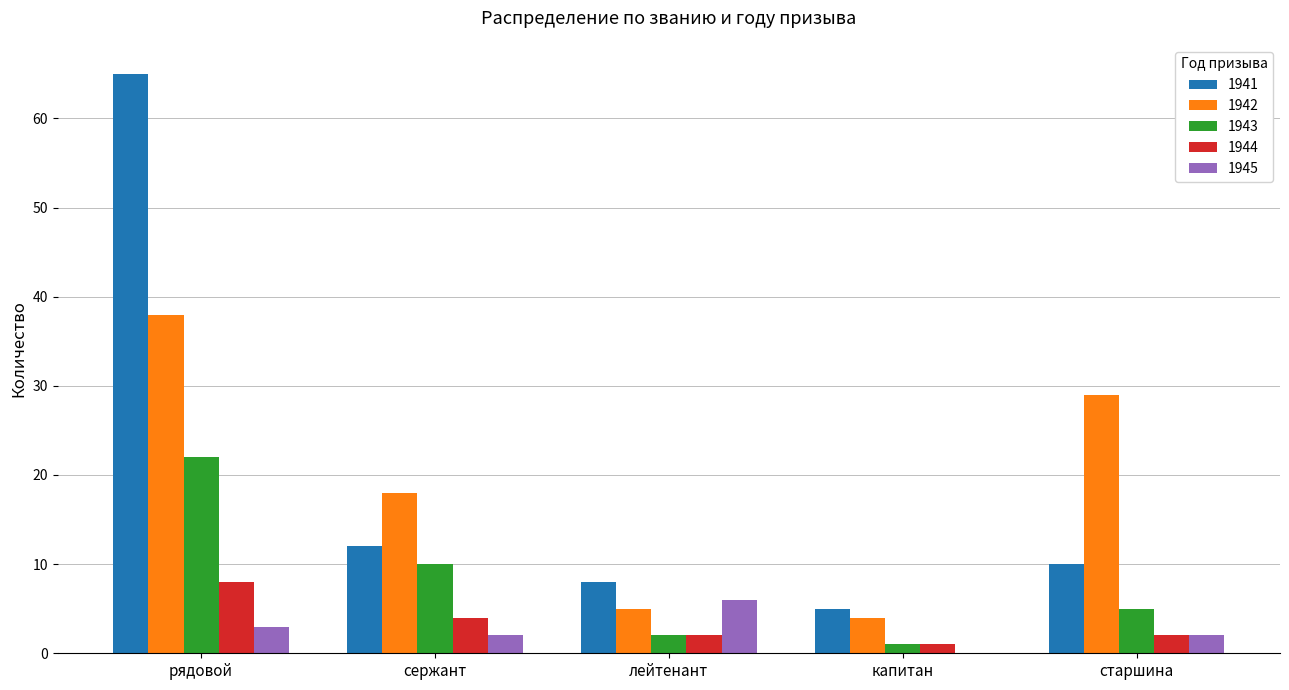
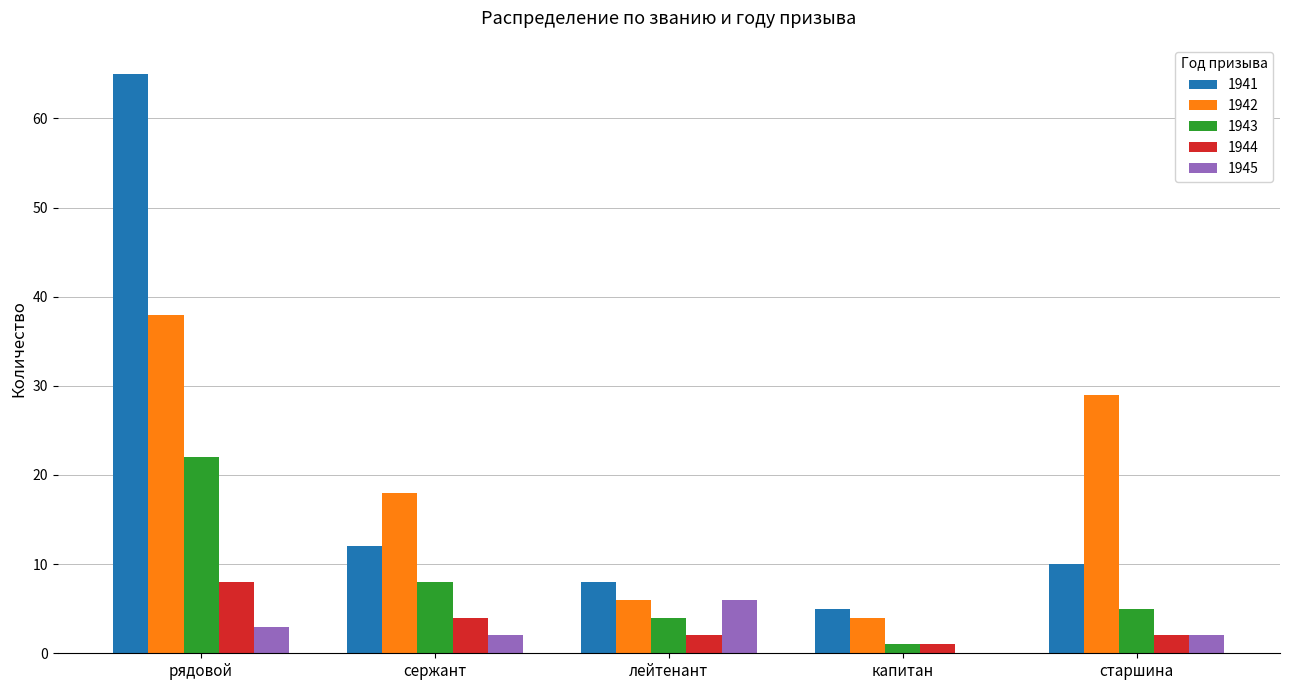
1943, сержант: 10 -> 8
1942, лейтенант: 5 -> 6
1943, лейтенант: 2 -> 4
